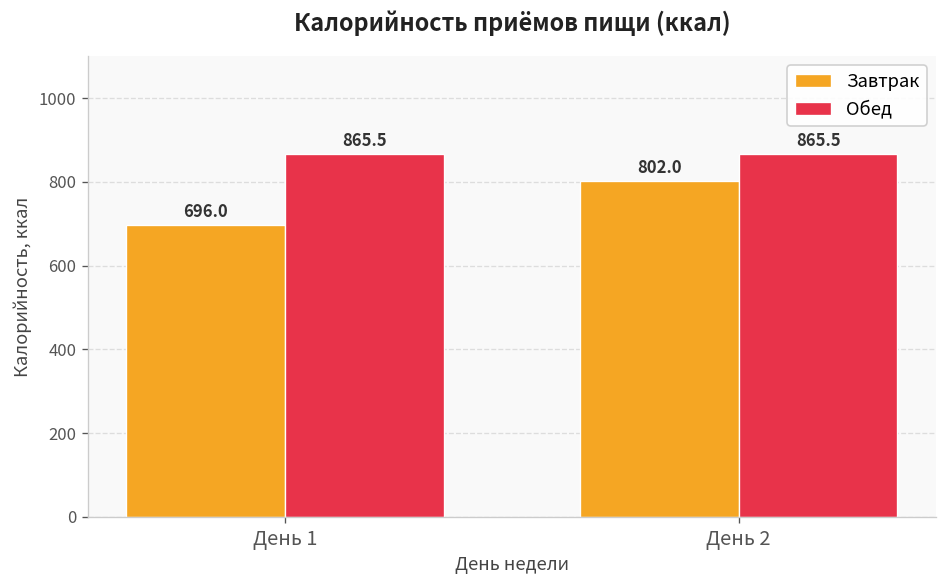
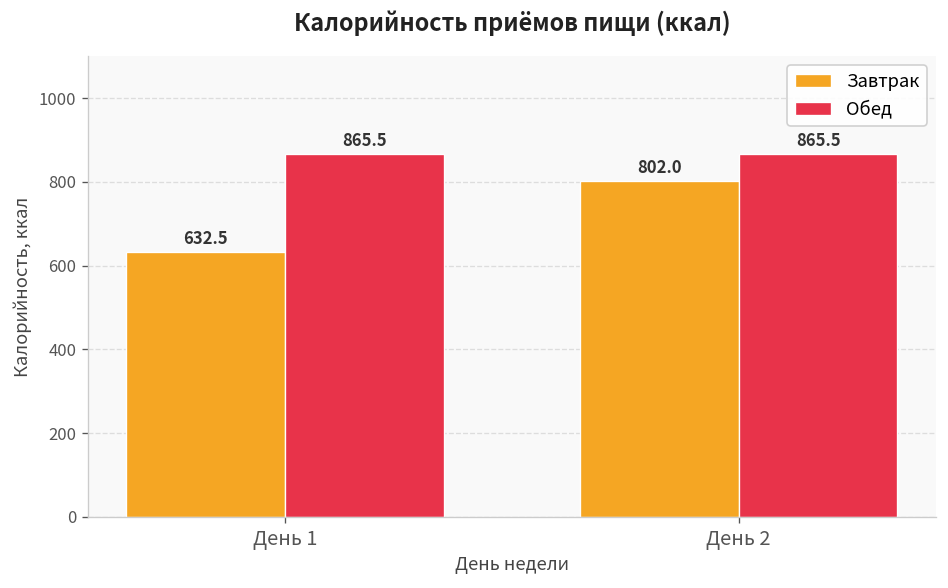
Завтрак, День 1: 696.0 -> 632.5
